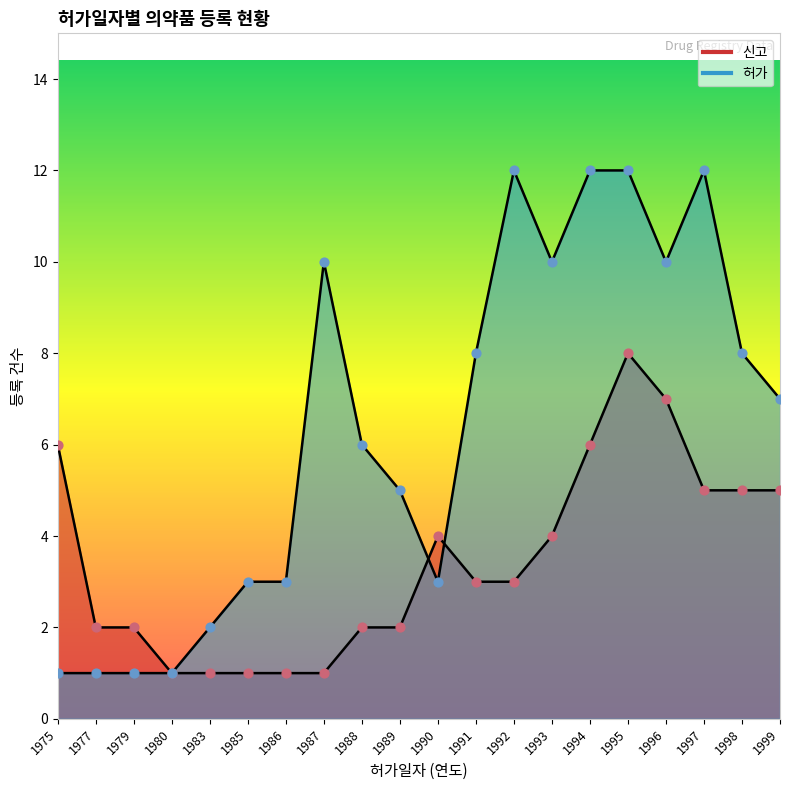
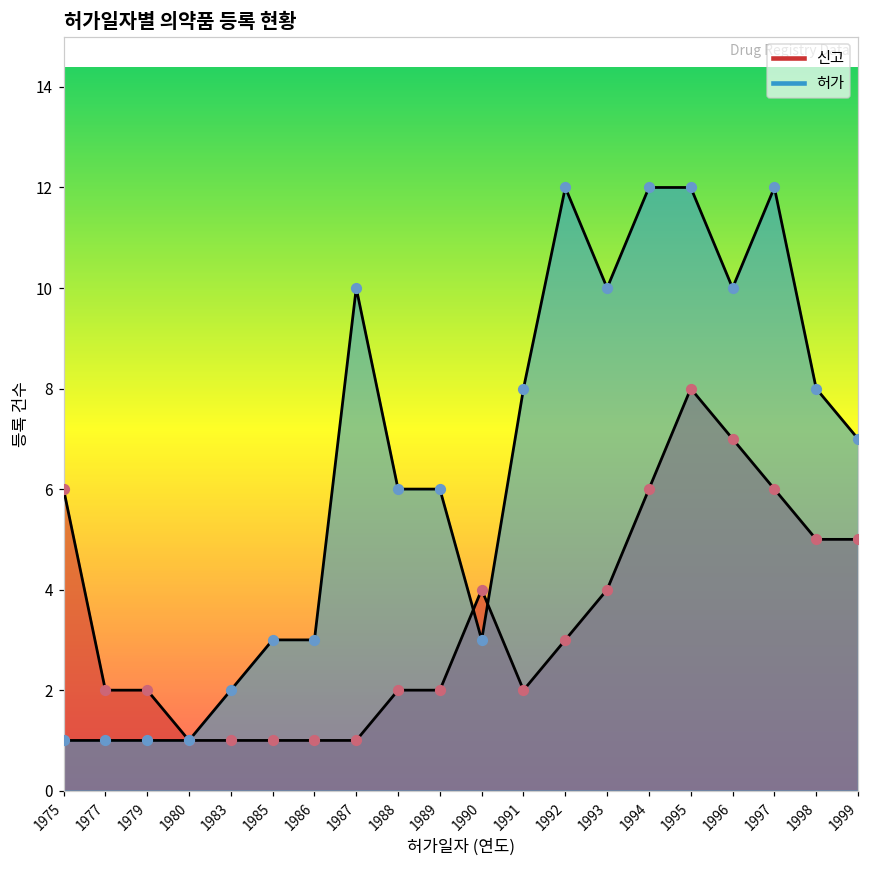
허가, 1989: 5 -> 6
신고, 1991: 3 -> 2
신고, 1997: 5 -> 6
